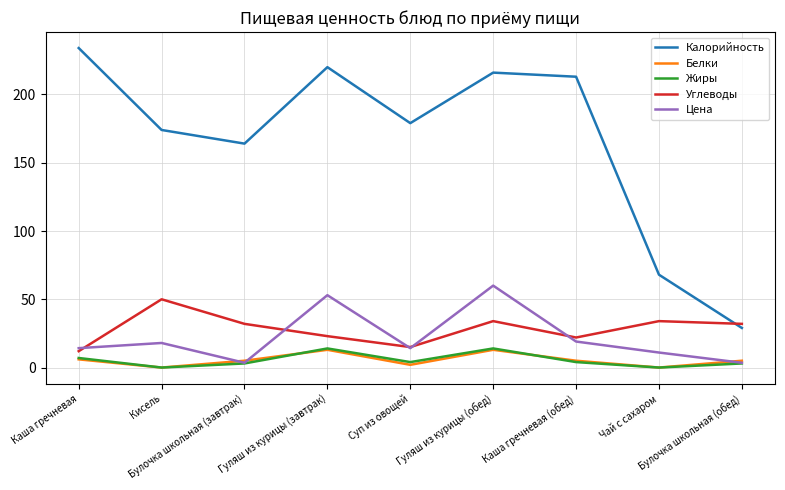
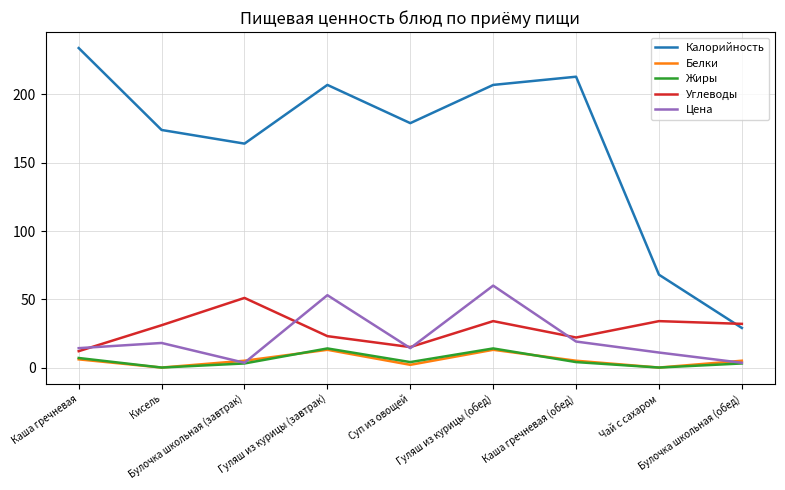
Углеводы, Кисель: 50 -> 31
Углеводы, Булочка школьная (завтрак): 32 -> 51
Калорийность, Гуляш из курицы (завтрак): 220 -> 207
Калорийность, Гуляш из курицы (обед): 216 -> 207
